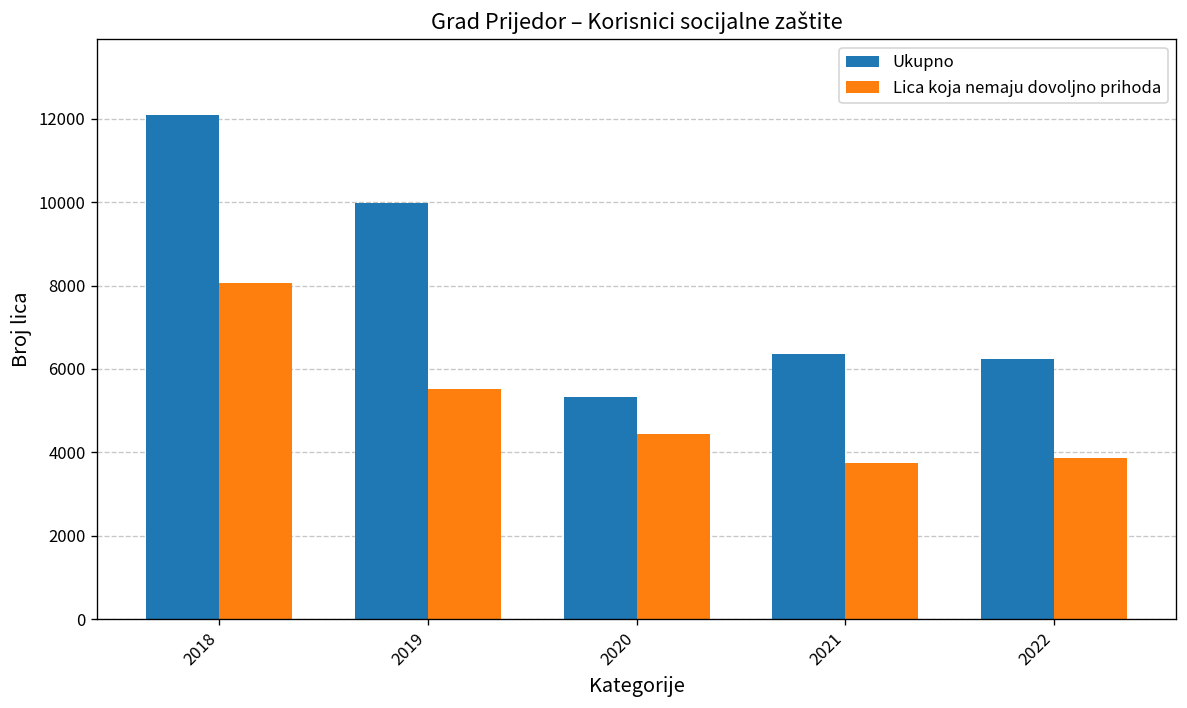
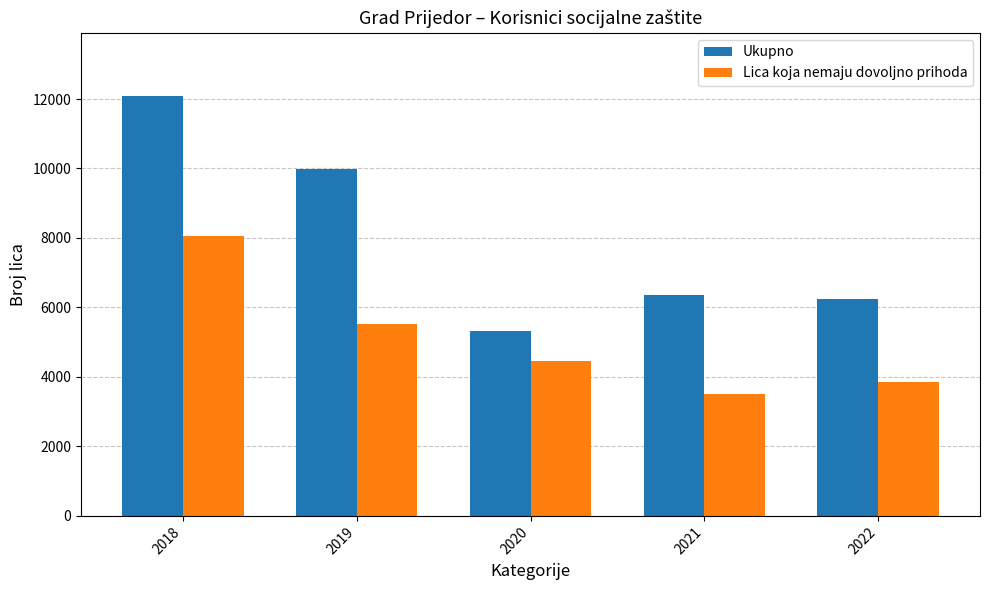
Lica koja nemaju dovoljno prihoda, 2021: 3700 -> 3500
